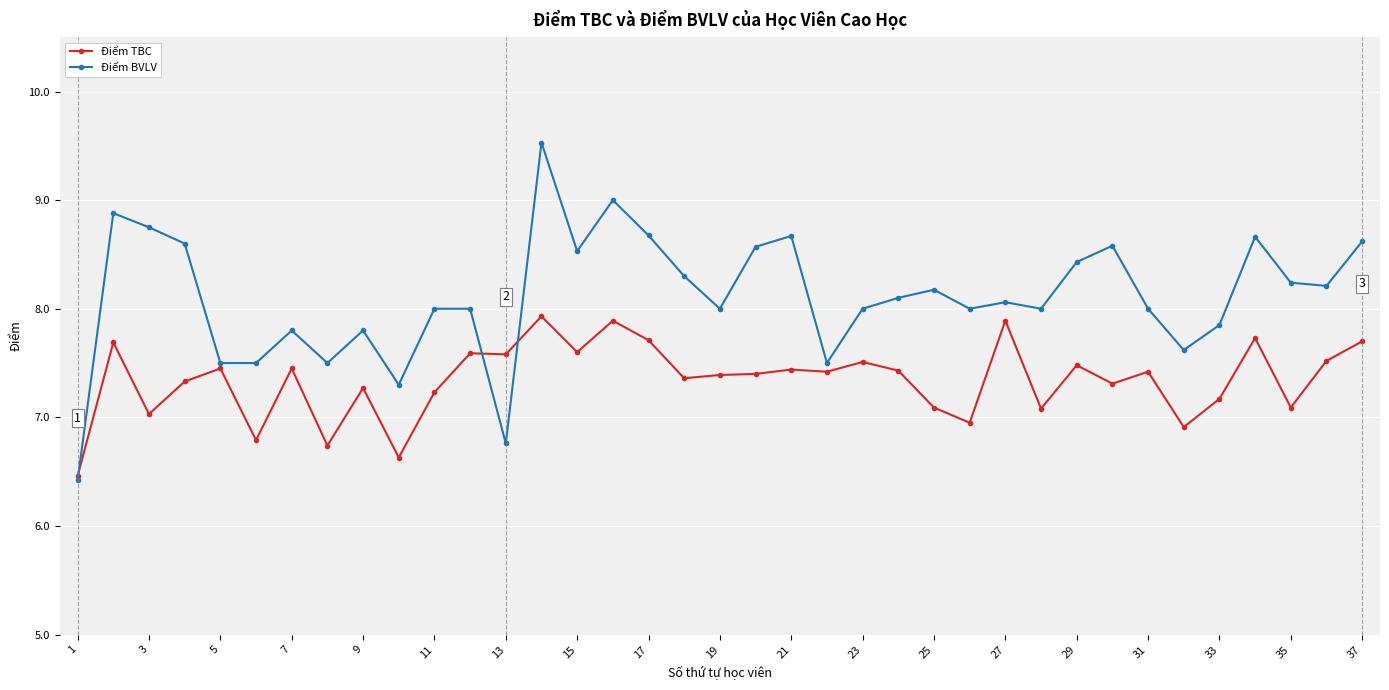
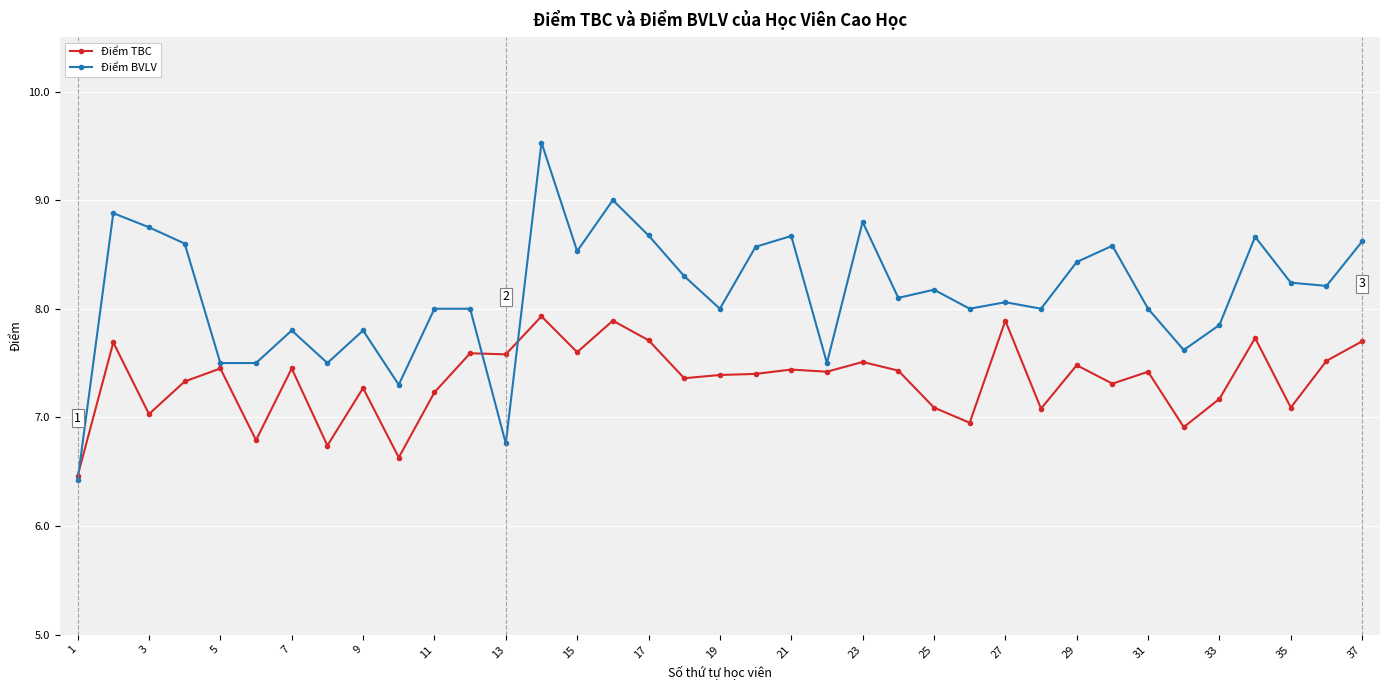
Điểm BVLV, 23: 8.0 -> 8.8
